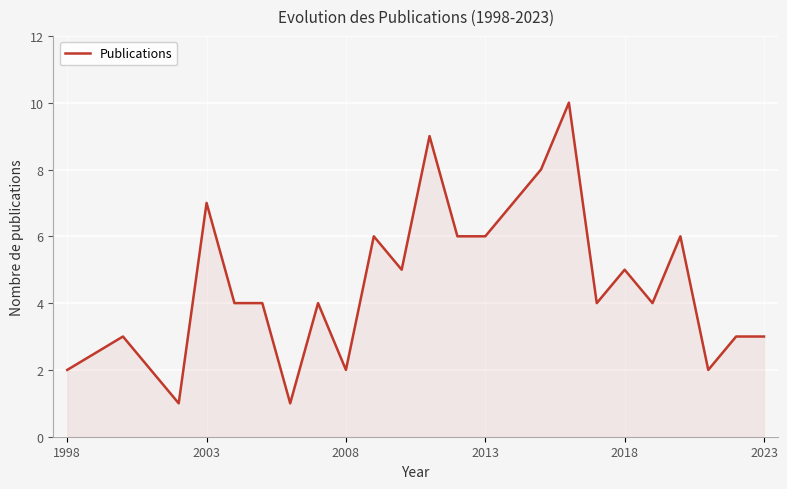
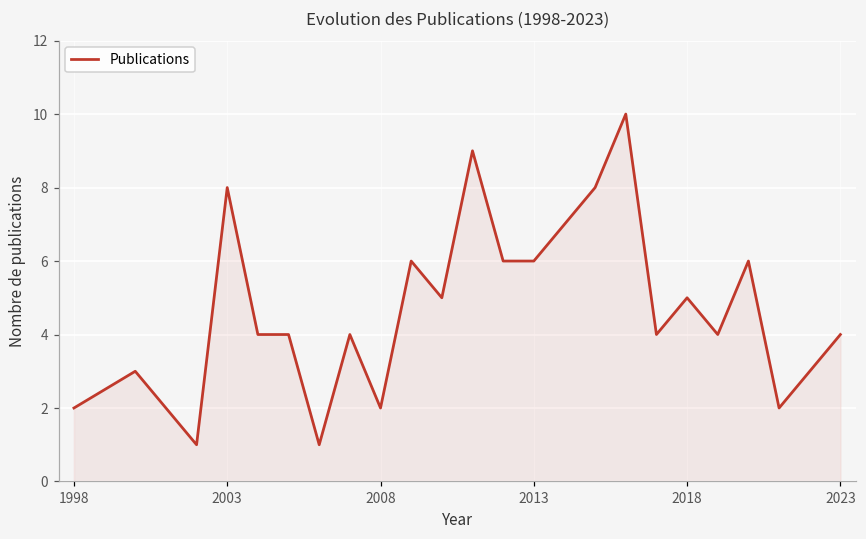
2003: 7 -> 8
2023: 3 -> 4
